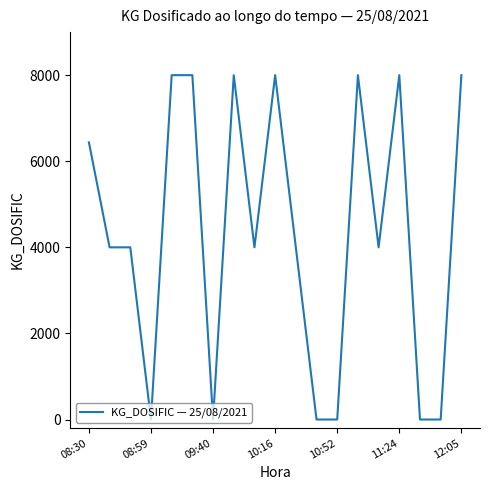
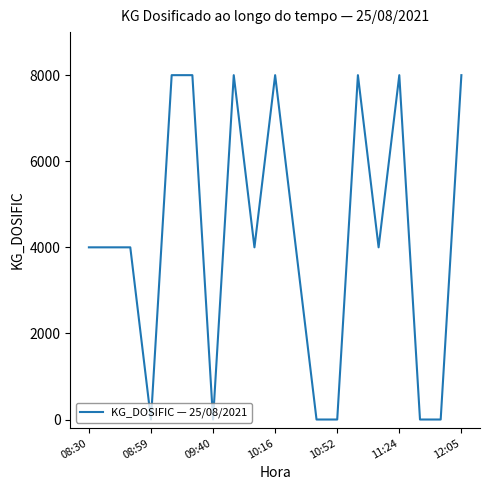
08:30: 6400 -> 4000
